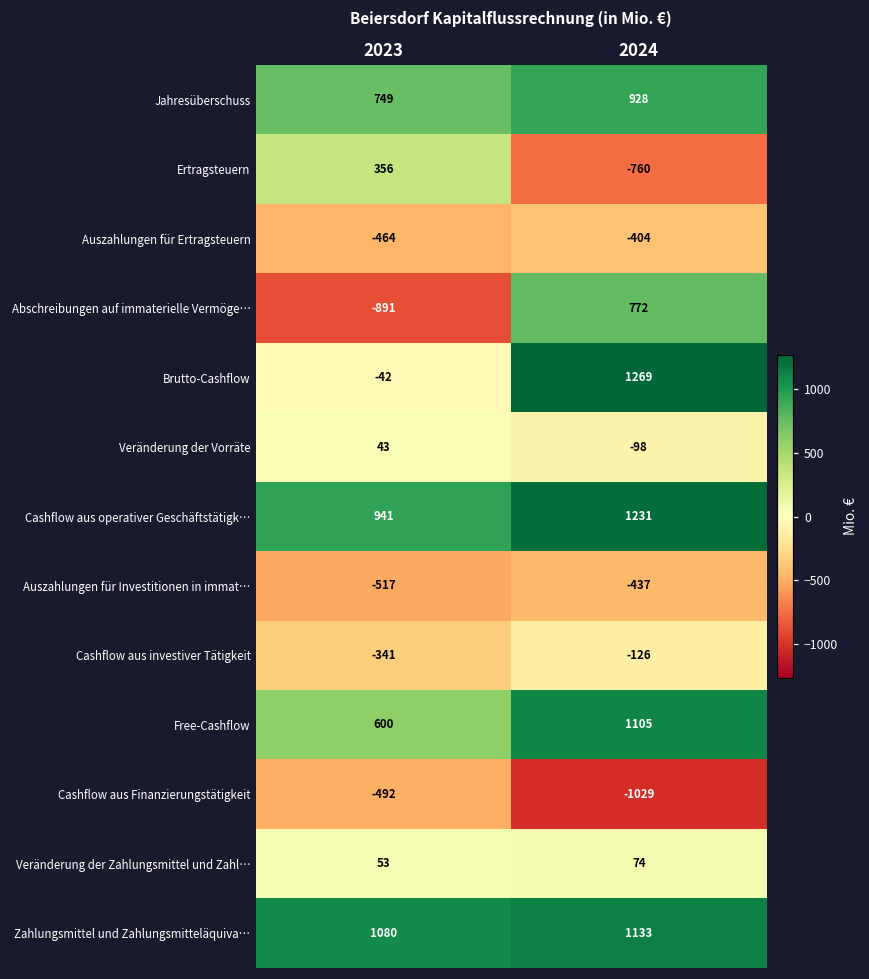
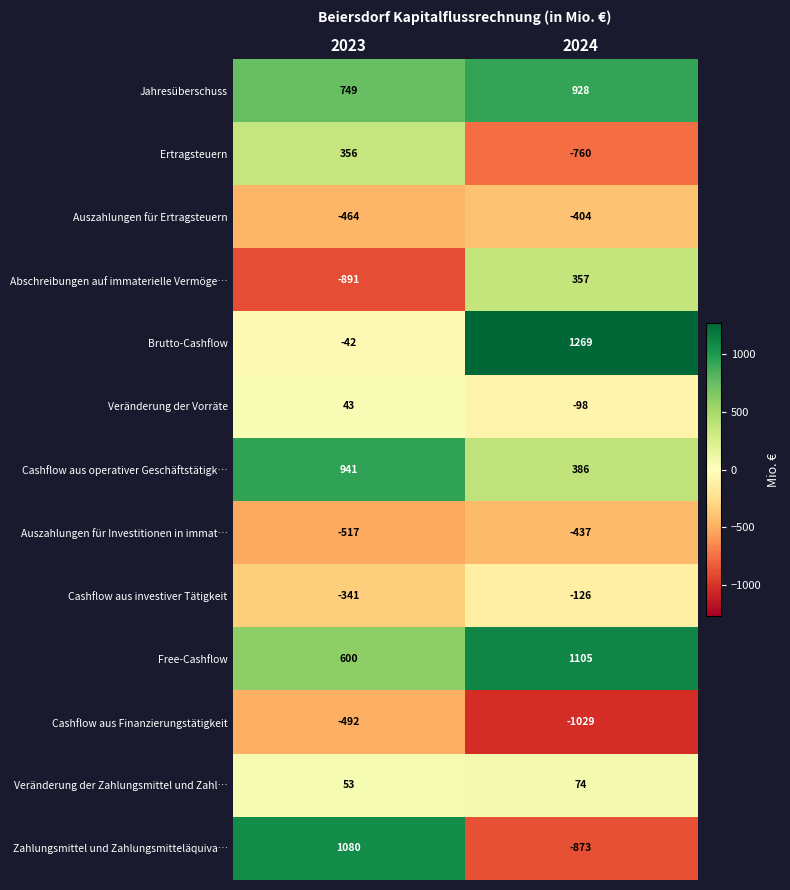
Abschreibungen auf immaterielle Vermöge…, 2024: 772 -> 357
Cashflow aus operativer Geschäftstätigk…, 2024: 1231 -> 386
Zahlungsmittel und Zahlungsmitteläquiva…, 2024: 1133 -> -873
